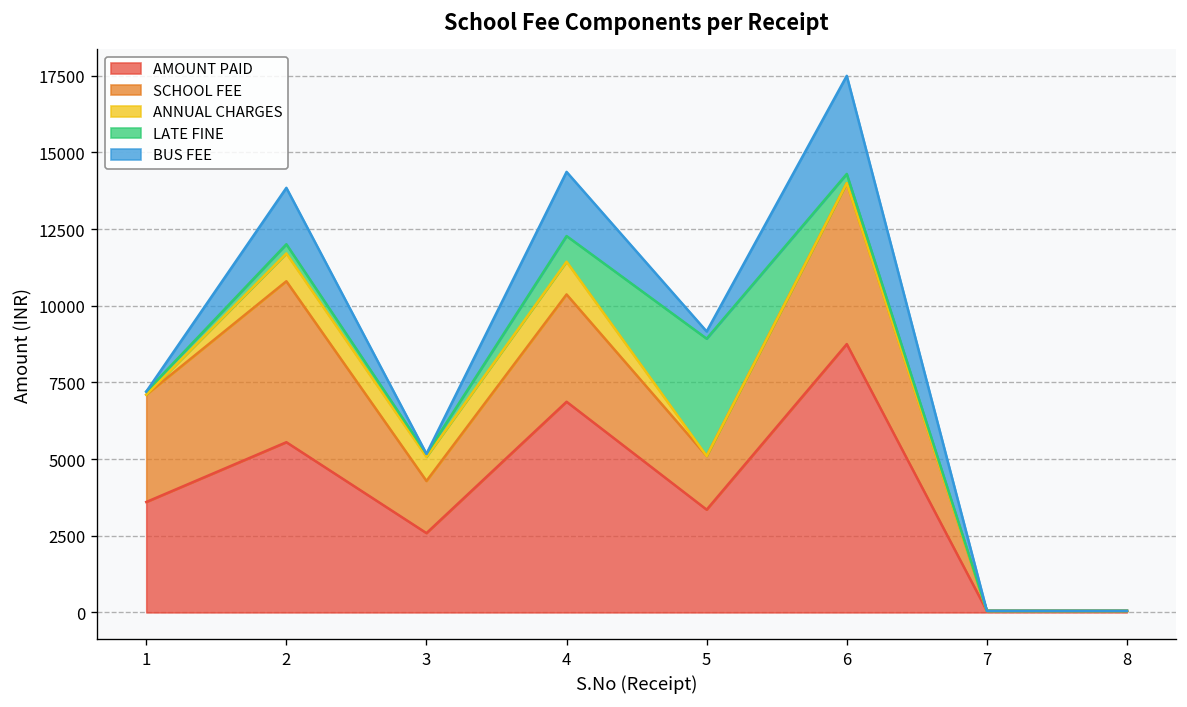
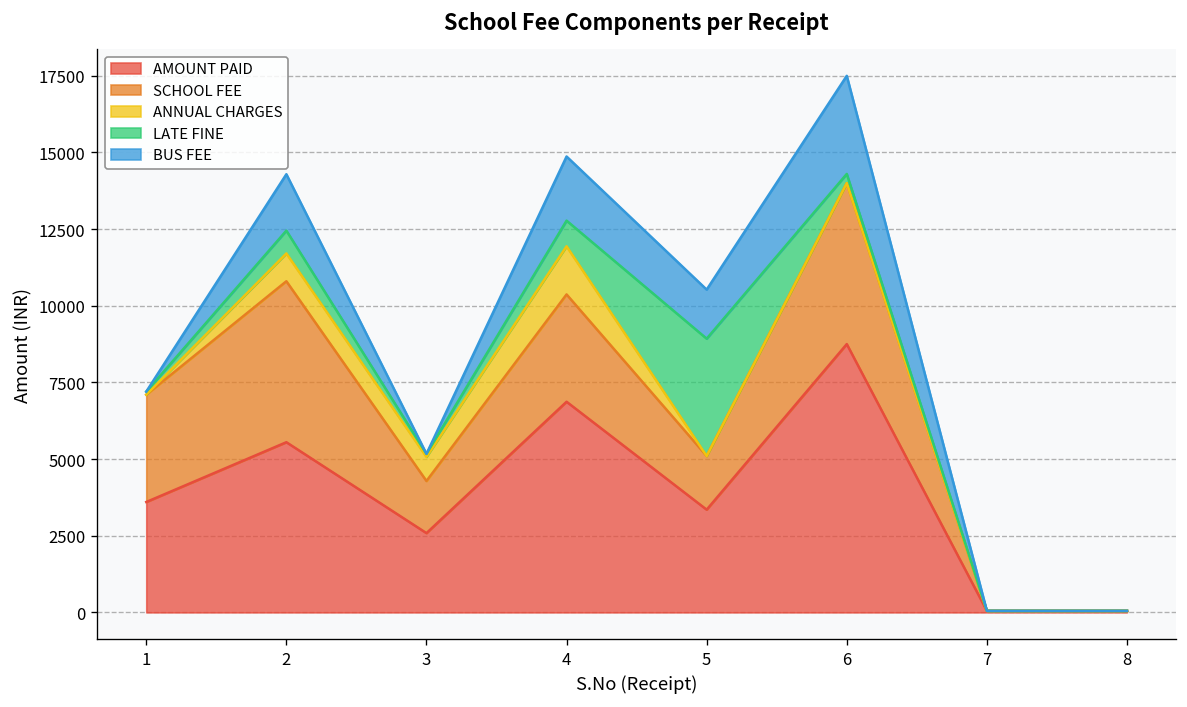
LATE FINE, 2: 300 -> 700
ANNUAL CHARGES, 4: 1100 -> 1600
BUS FEE, 5: 200 -> 1600
